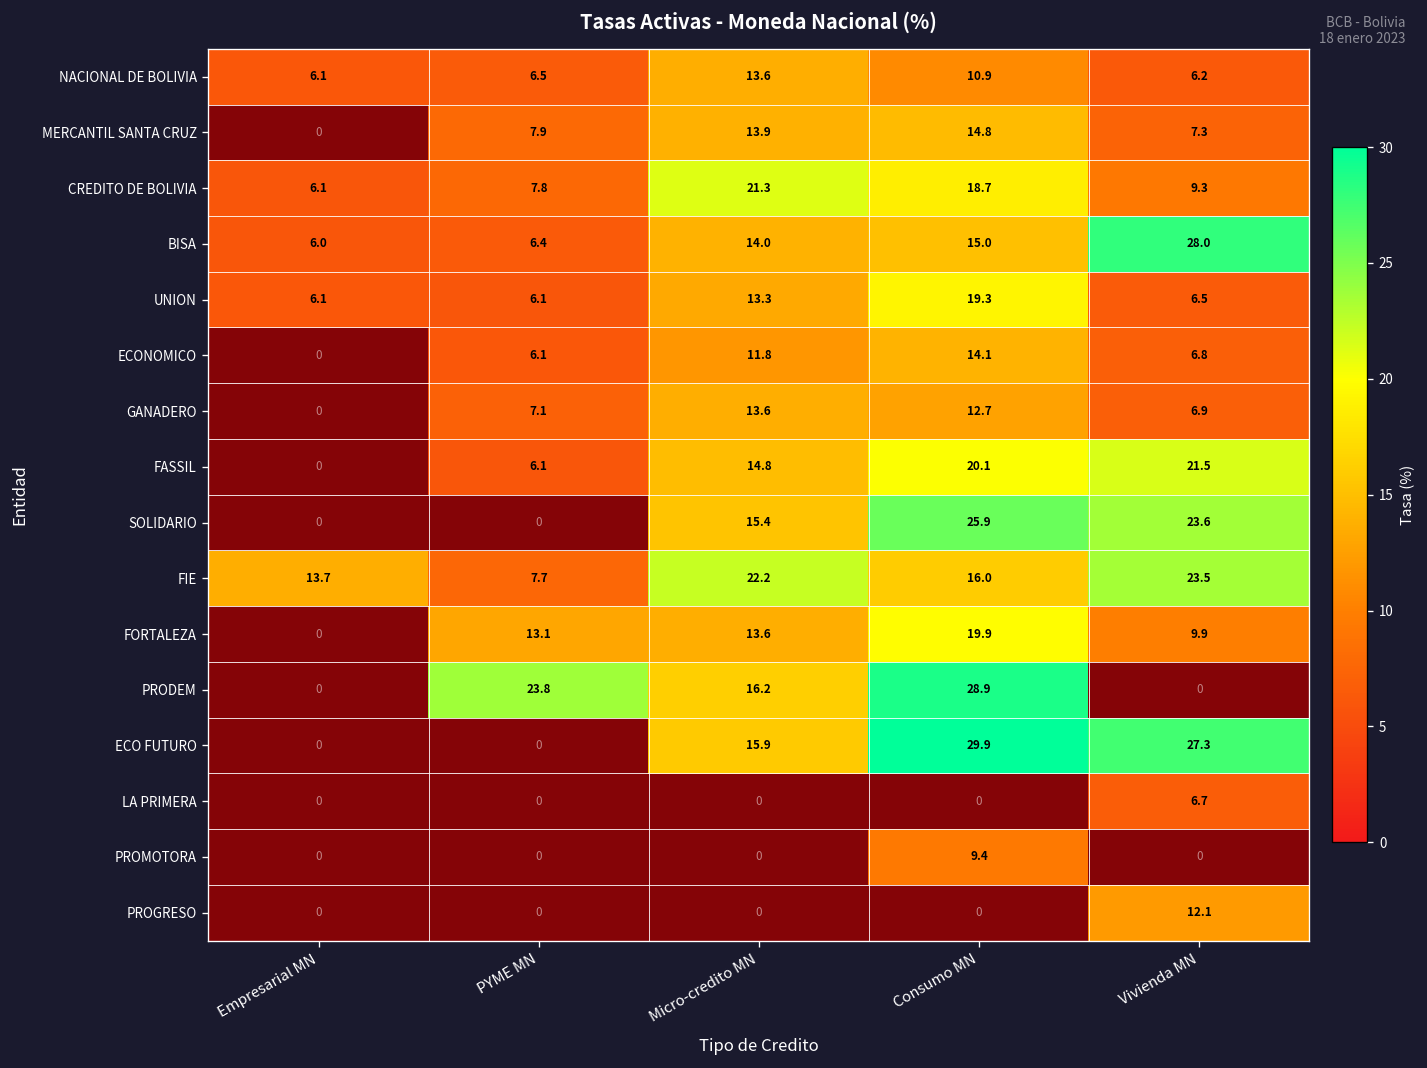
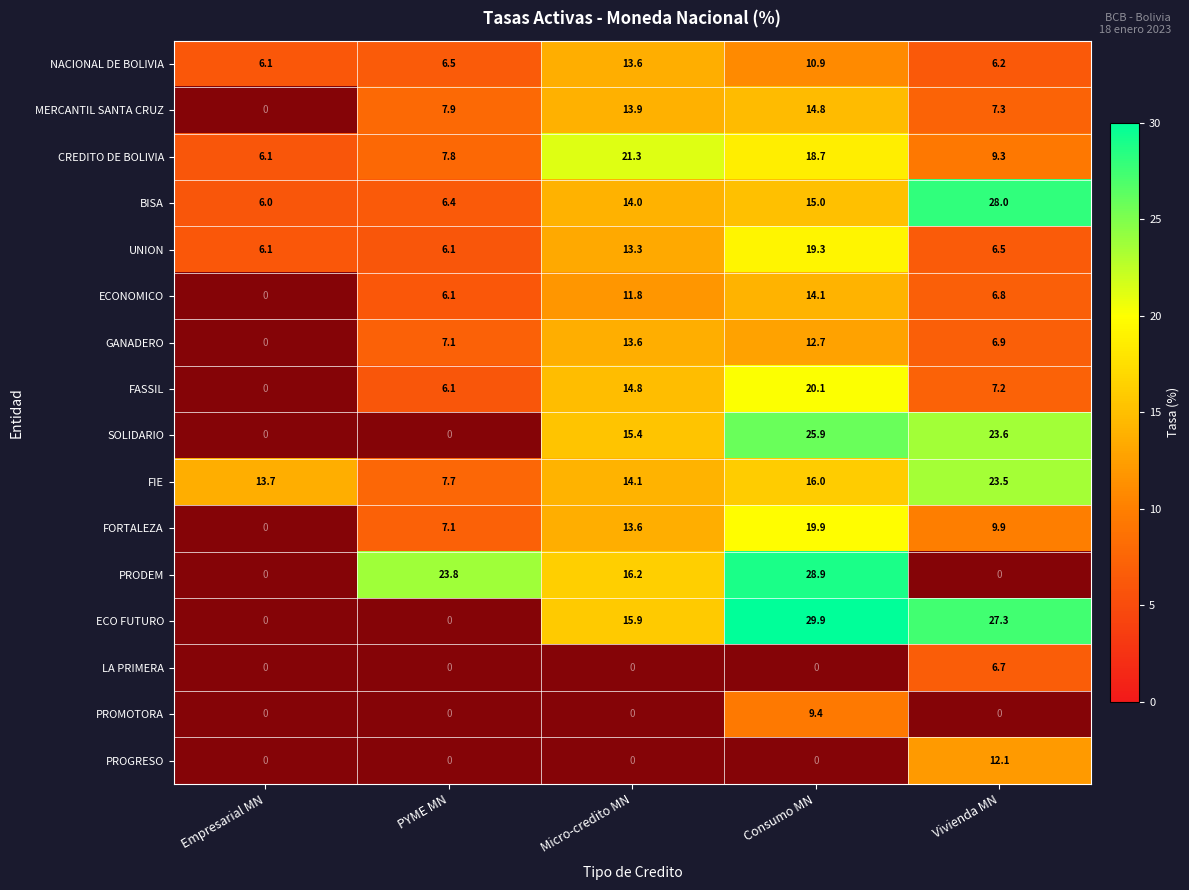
FASSIL, Vivienda MN: 21.5 -> 7.2
FIE, Micro-credito MN: 22.2 -> 14.1
FORTALEZA, PYME MN: 13.1 -> 7.1
